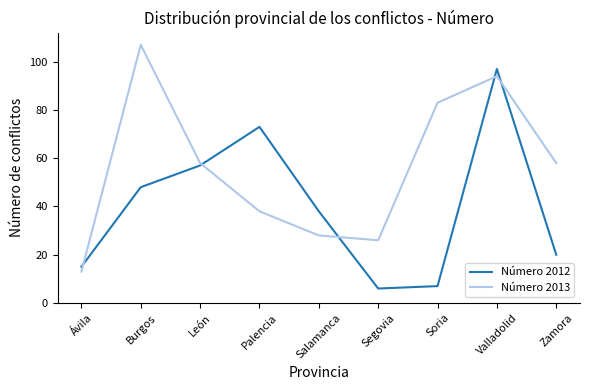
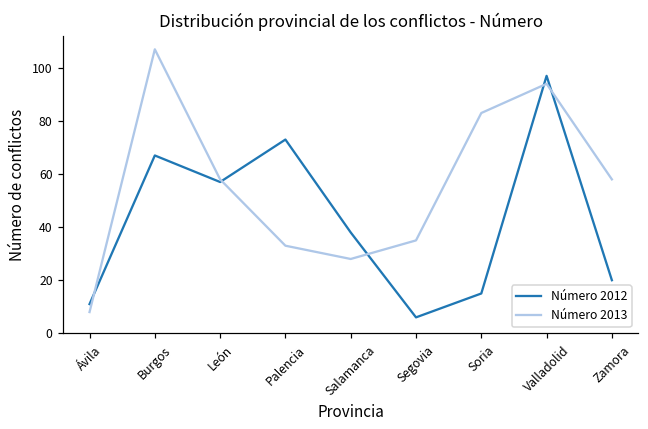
Número 2012, Ávila: 15 -> 11
Número 2013, Ávila: 13 -> 8
Número 2012, Burgos: 48 -> 67
Número 2013, Palencia: 38 -> 33
Número 2013, Segovia: 26 -> 35
Número 2012, Soria: 7 -> 15
